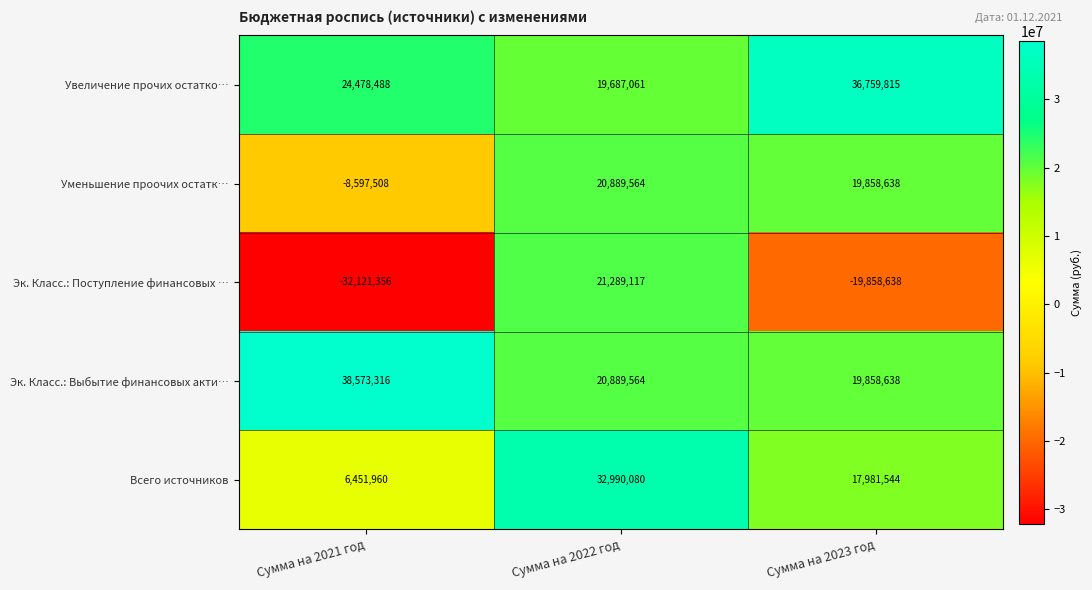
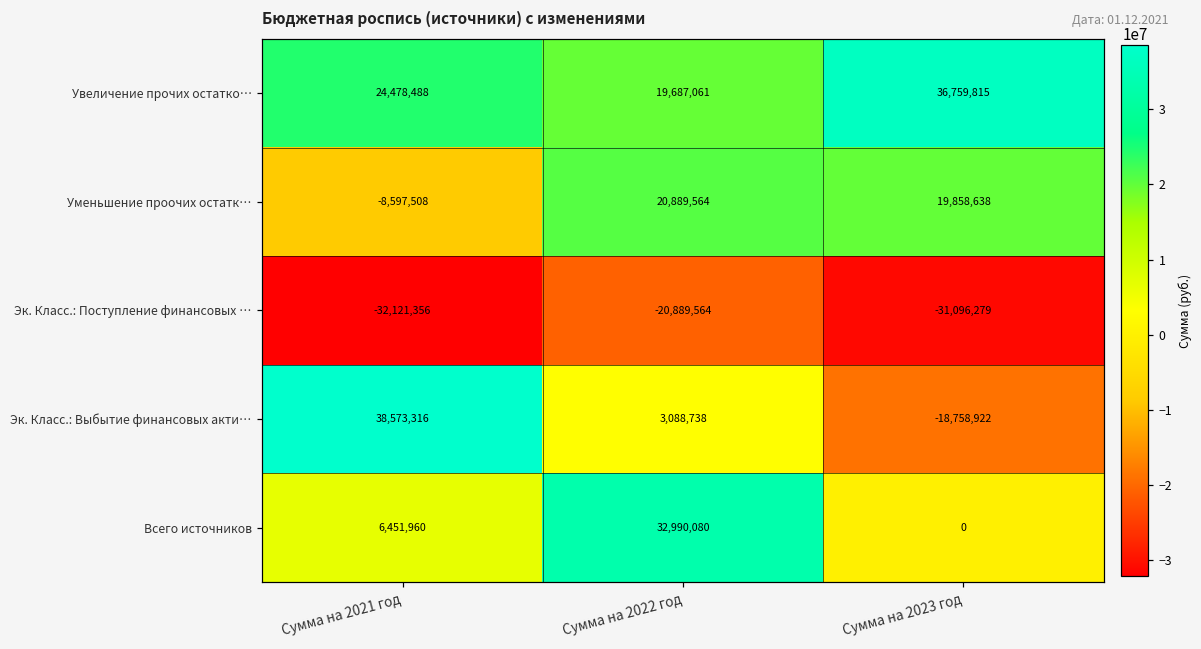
Эк. Класс.: Поступление финансовых …, Сумма на 2022 год: 21,289,117 -> -20,889,564
Эк. Класс.: Поступление финансовых …, Сумма на 2023 год: -19,858,638 -> -31,096,279
Эк. Класс.: Выбытие финансовых акти…, Сумма на 2022 год: 20,889,564 -> 3,088,738
Эк. Класс.: Выбытие финансовых акти…, Сумма на 2023 год: 19,858,638 -> -18,758,922
Всего источников, Сумма на 2023 год: 17,981,544 -> 0
